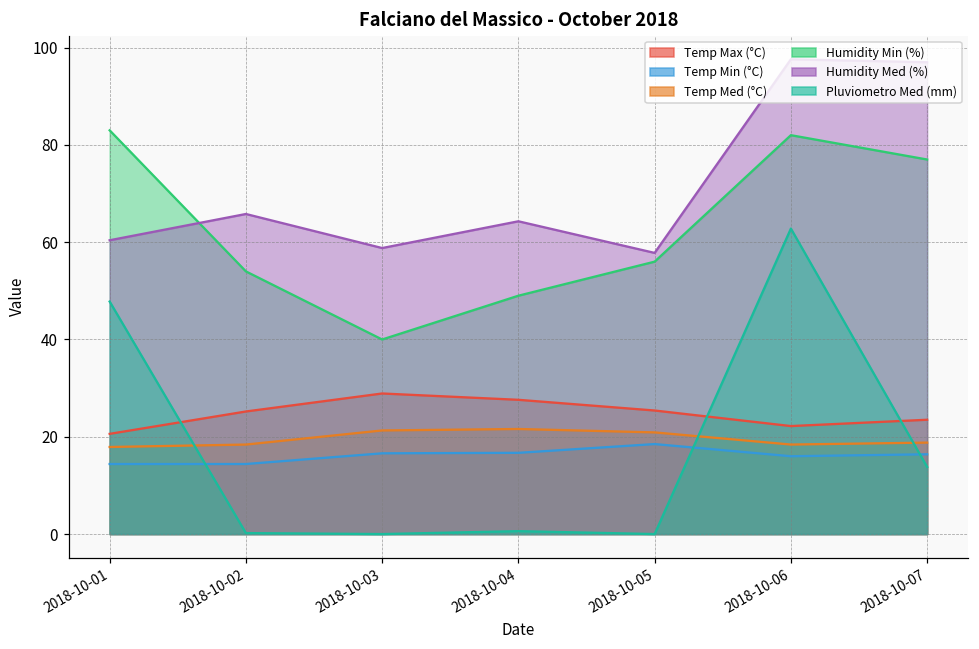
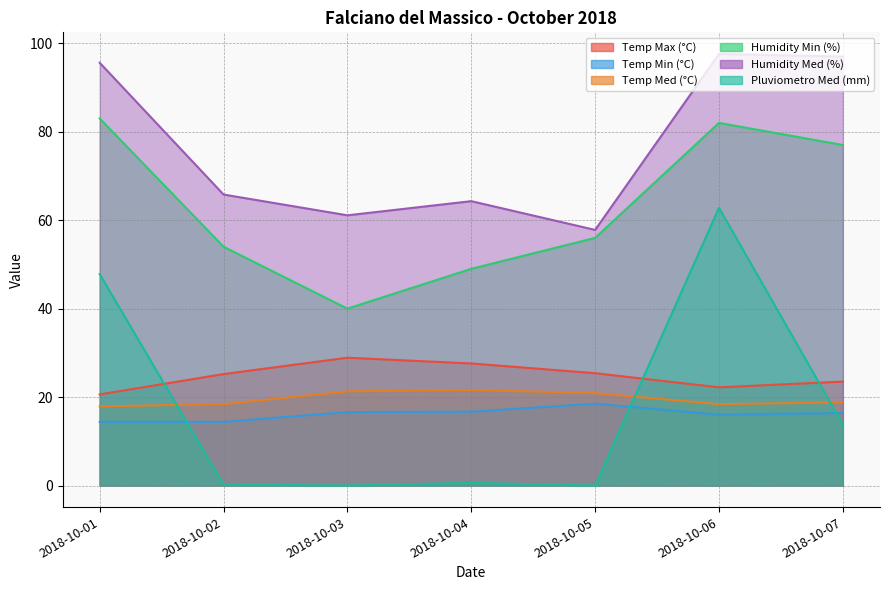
Humidity Med (%), 2018-10-01: 60 -> 96
Humidity Med (%), 2018-10-03: 59 -> 61
